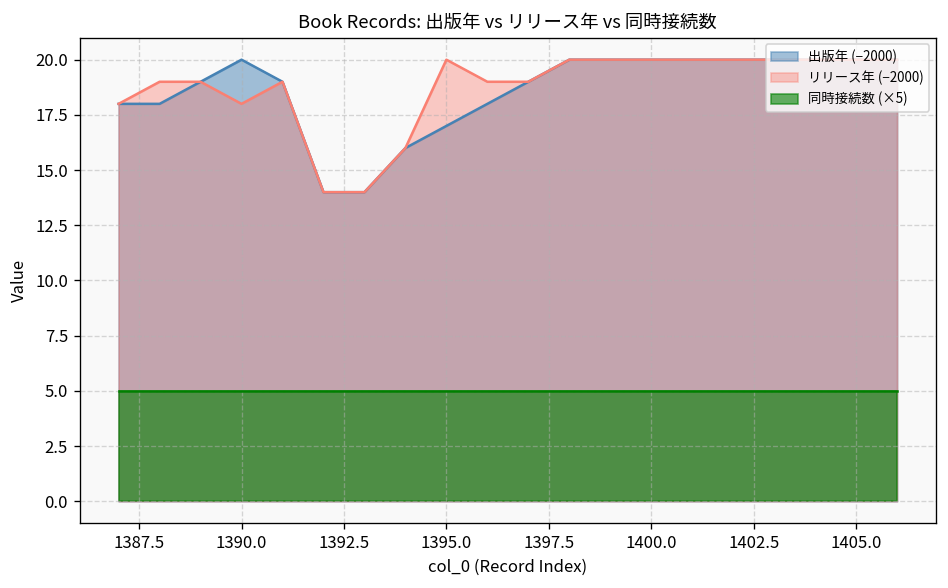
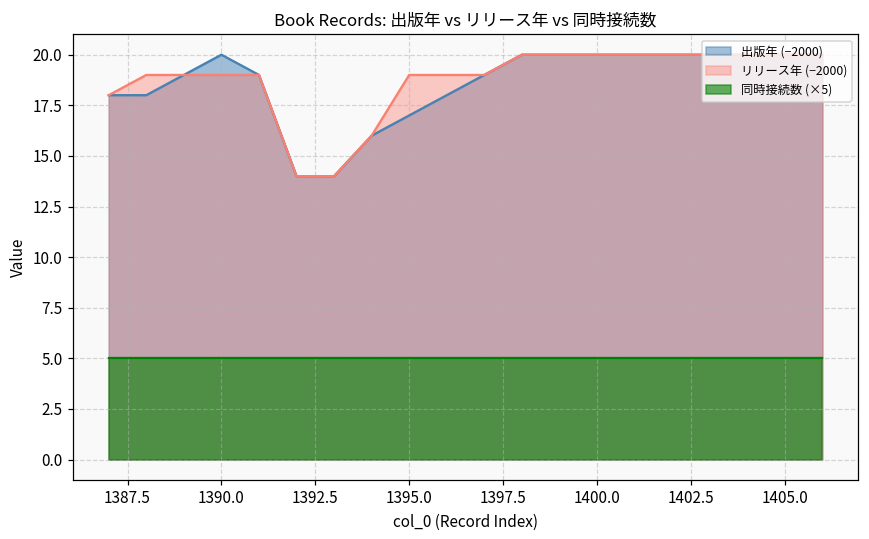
リリース年 (−2000), 1390.0: 18.0 -> 19.0
リリース年 (−2000), 1395.0: 20.0 -> 19.0
